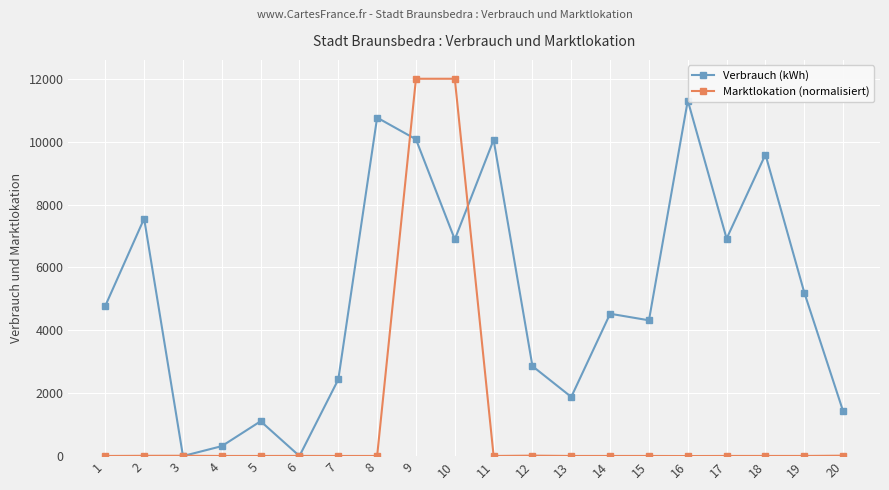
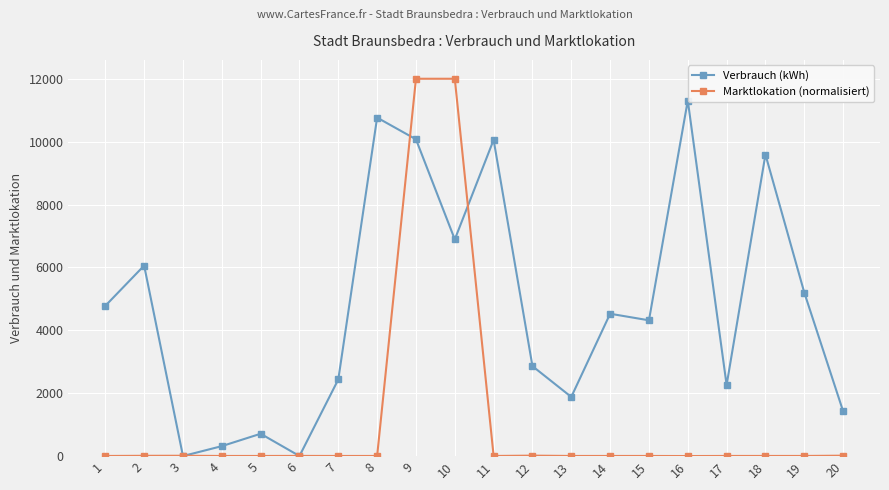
Verbrauch (kWh), 2: 7600 -> 6100
Verbrauch (kWh), 5: 1100 -> 700
Verbrauch (kWh), 17: 6900 -> 2300
